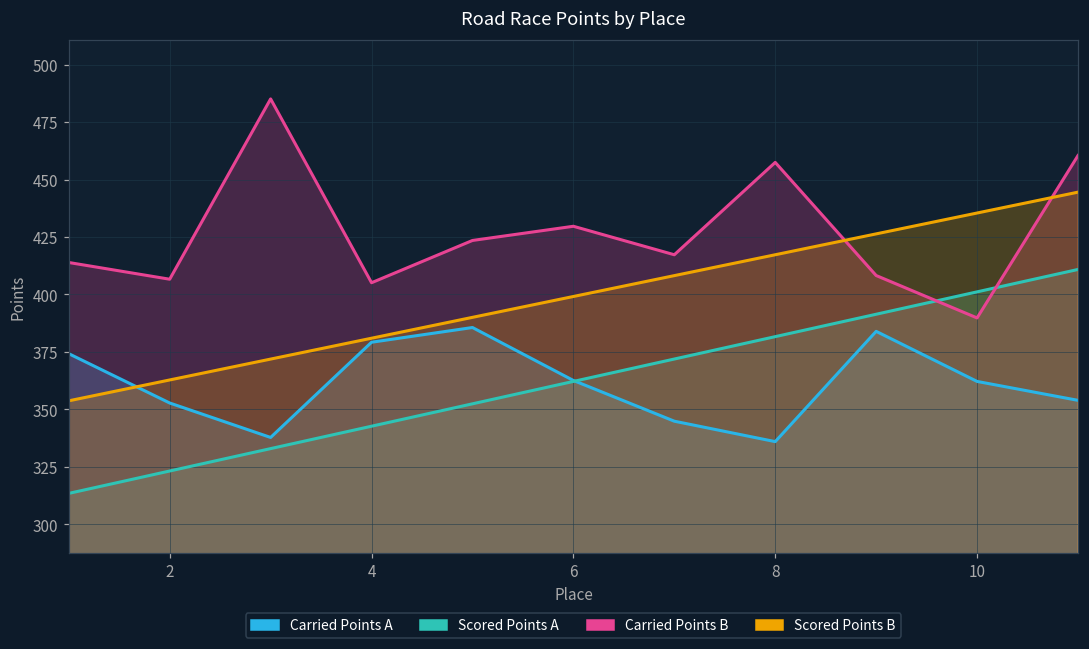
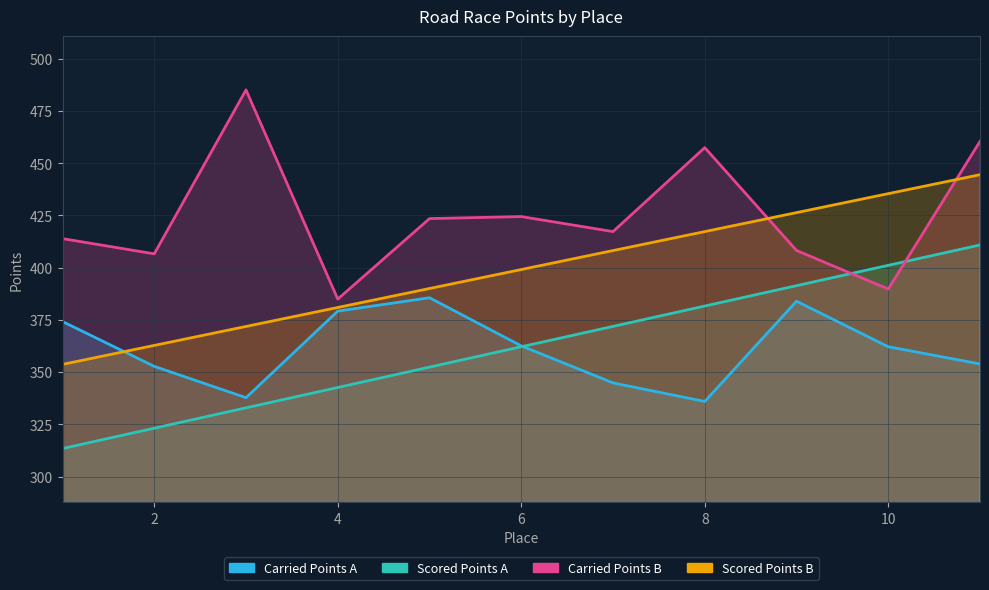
Carried Points B, 4: 405 -> 385
Carried Points B, 6: 430 -> 424
